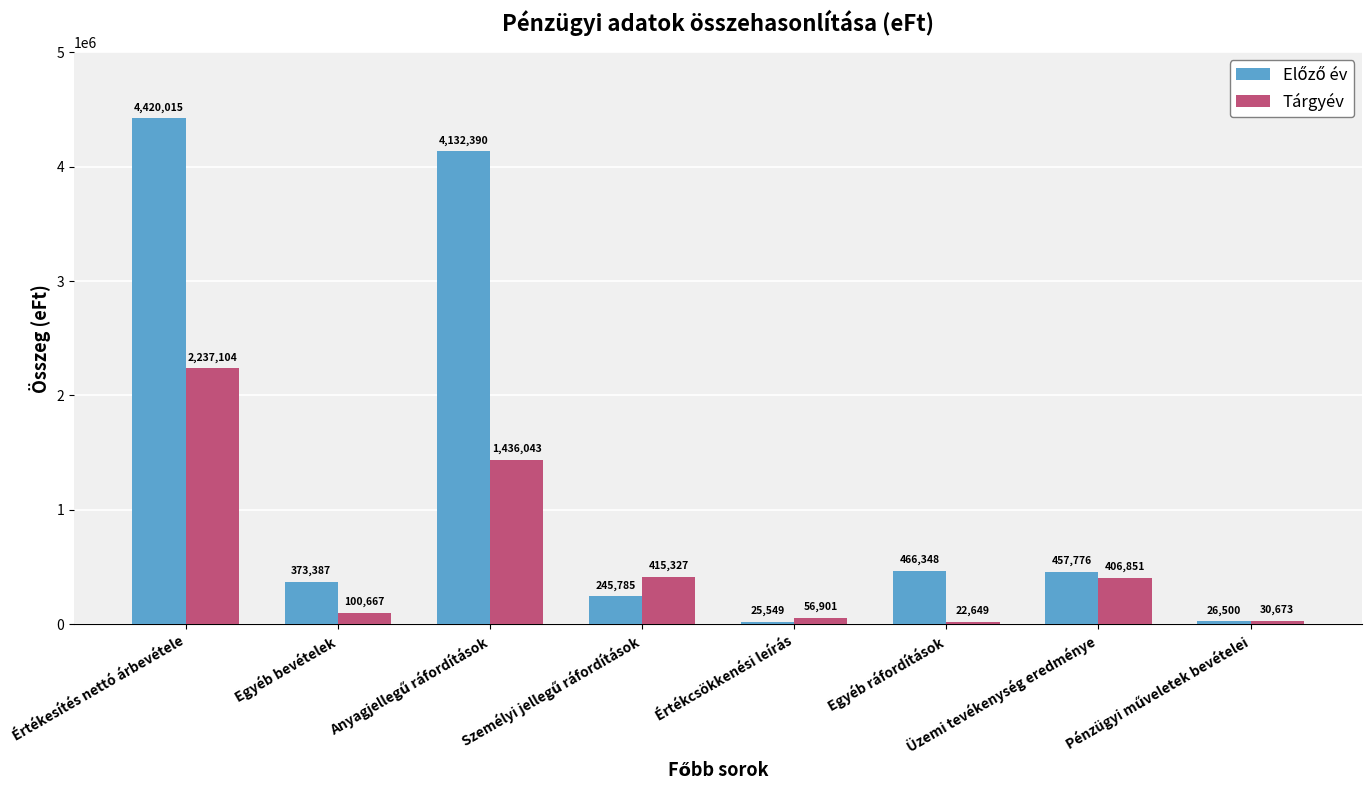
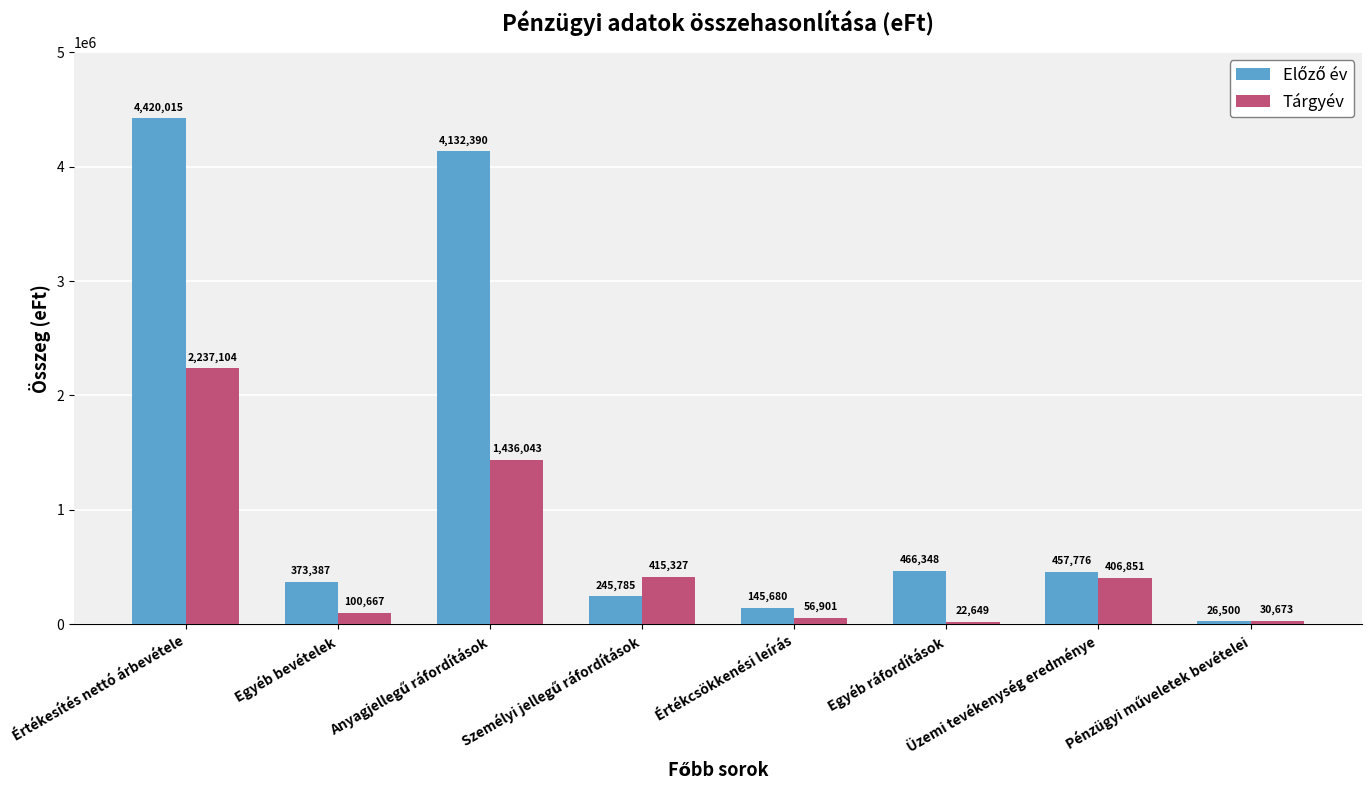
Előző év, Értékcsökkenési leírás: 25,549 -> 145,680
